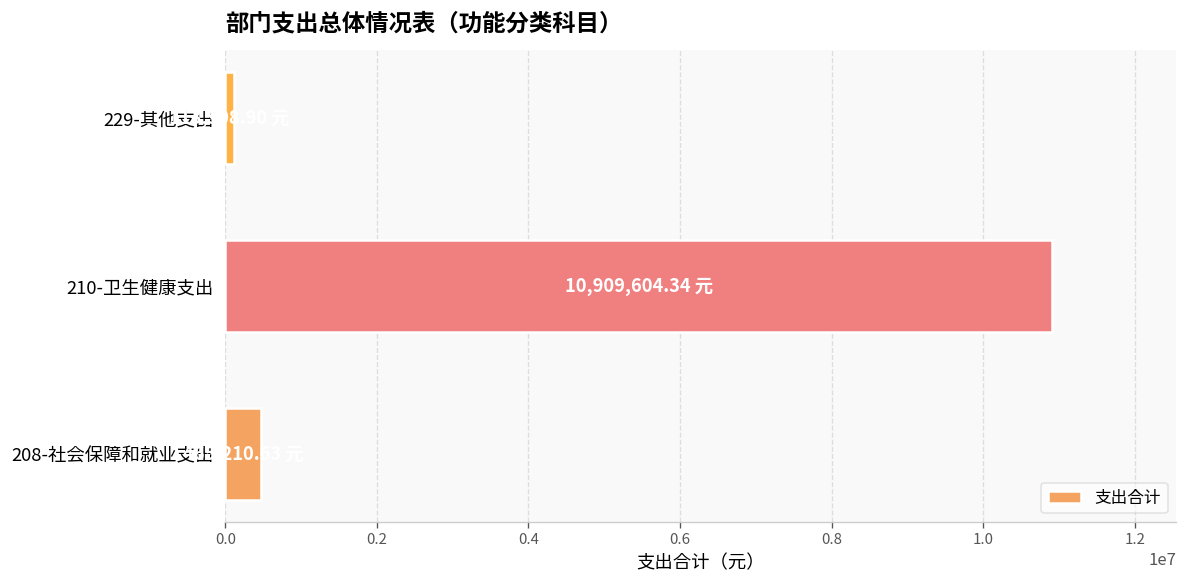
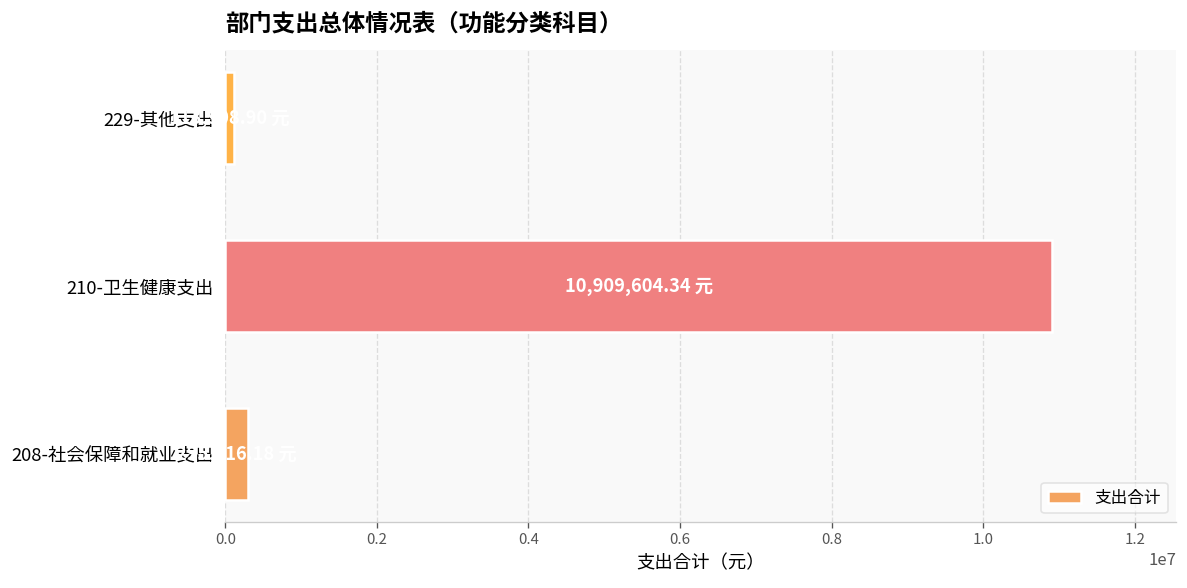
208-社会保障和就业支出: 500000 -> 300000
